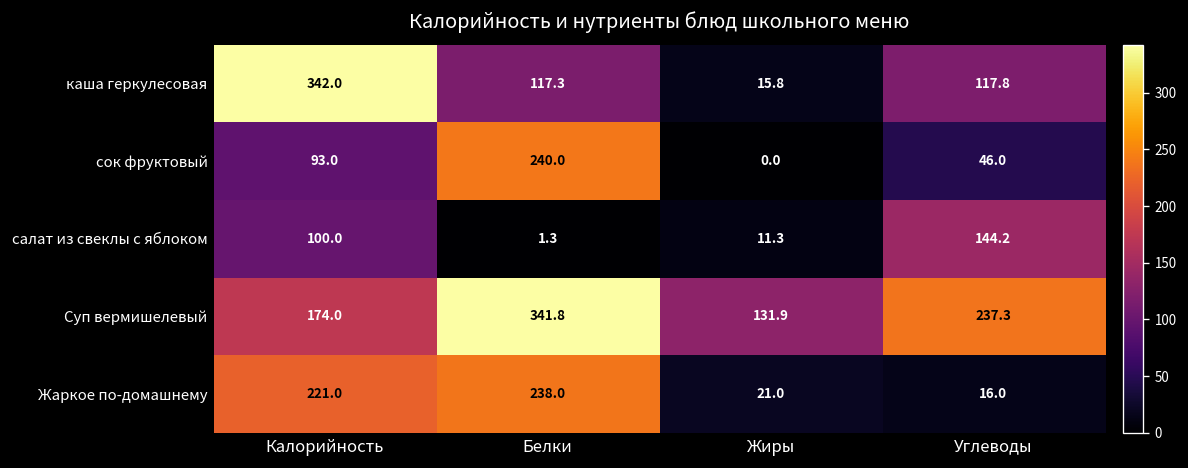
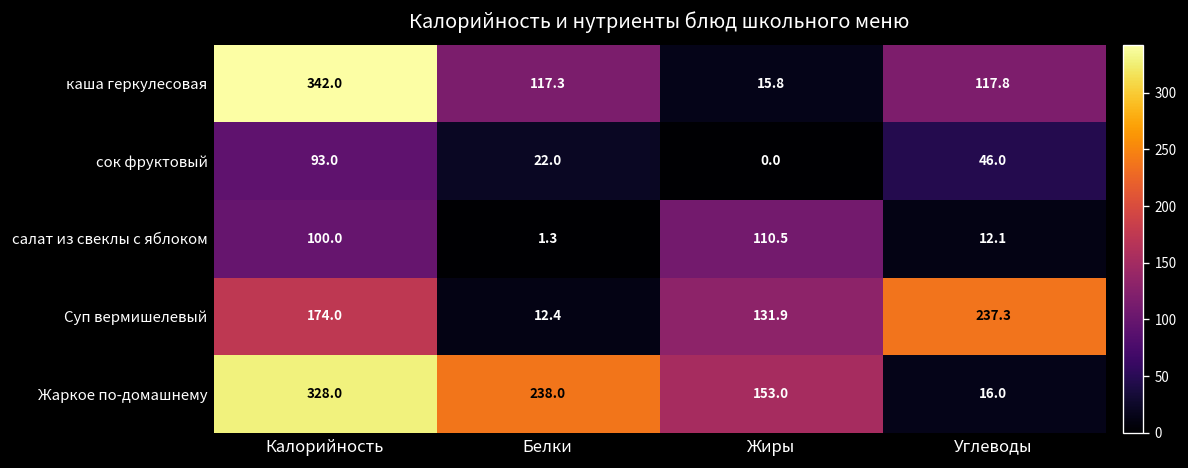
сок фруктовый, Белки: 240.0 -> 22.0
салат из свеклы с яблоком, Жиры: 11.3 -> 110.5
салат из свеклы с яблоком, Углеводы: 144.2 -> 12.1
Суп вермишелевый, Белки: 341.8 -> 12.4
Жаркое по-домашнему, Калорийность: 221.0 -> 328.0
Жаркое по-домашнему, Жиры: 21.0 -> 153.0
